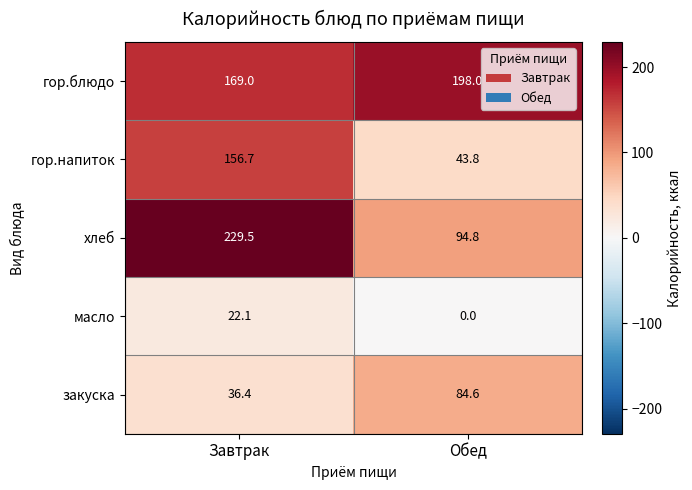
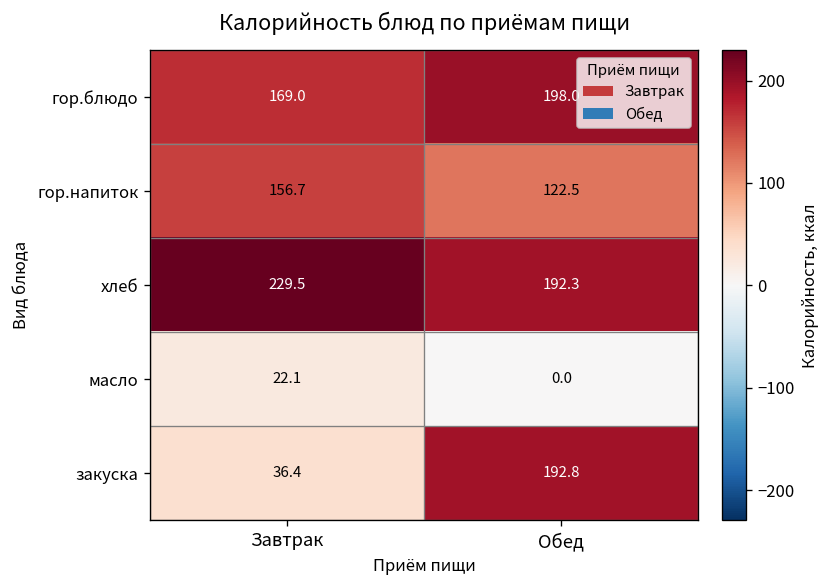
гор.напиток, Обед: 43.8 -> 122.5
хлеб, Обед: 94.8 -> 192.3
закуска, Обед: 84.6 -> 192.8
